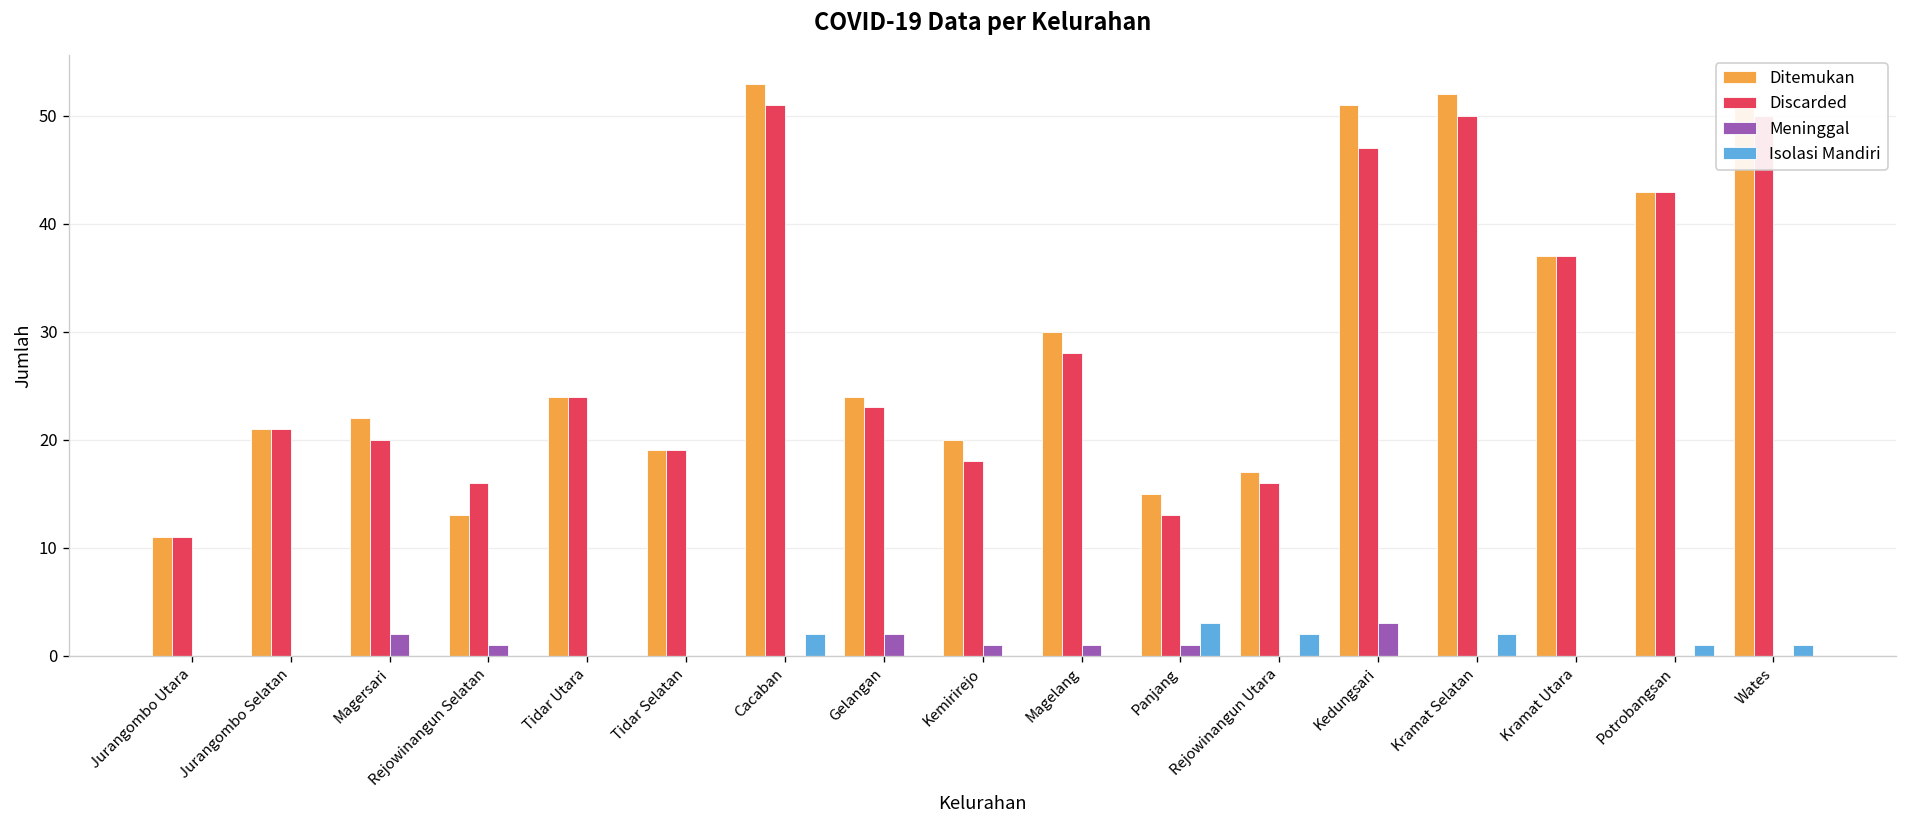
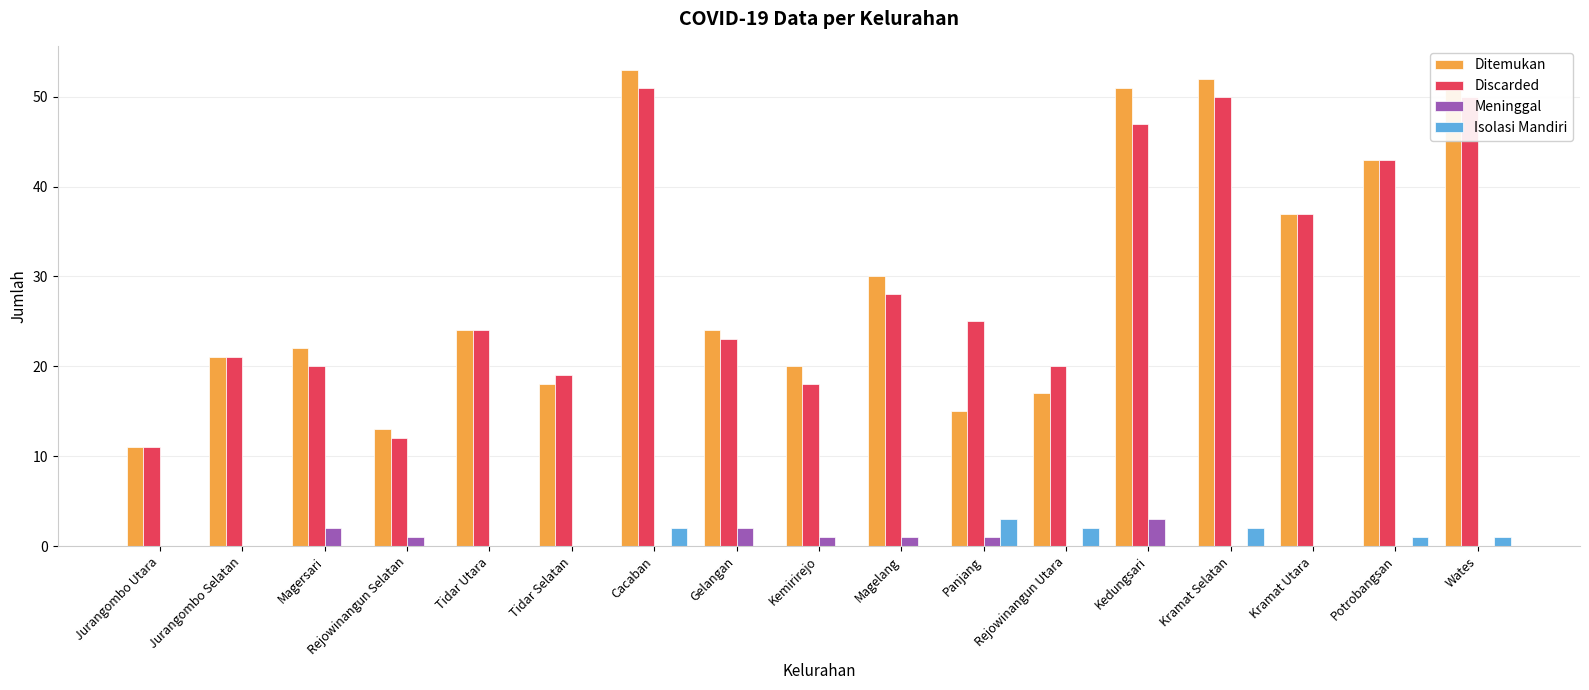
Discarded, Rejowinangun Selatan: 16 -> 12
Ditemukan, Tidar Selatan: 19 -> 18
Discarded, Panjang: 13 -> 25
Discarded, Rejowinangun Utara: 16 -> 20
